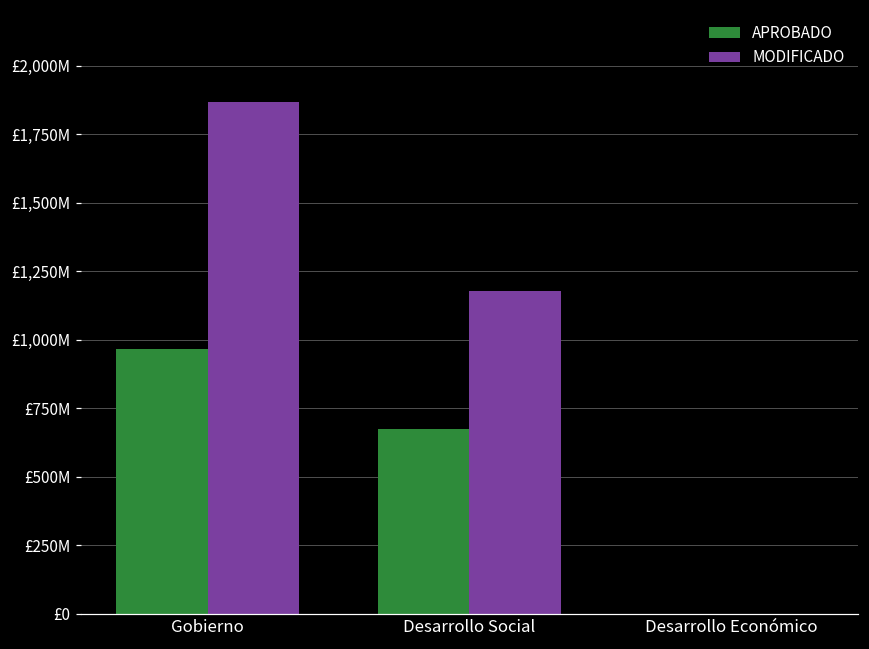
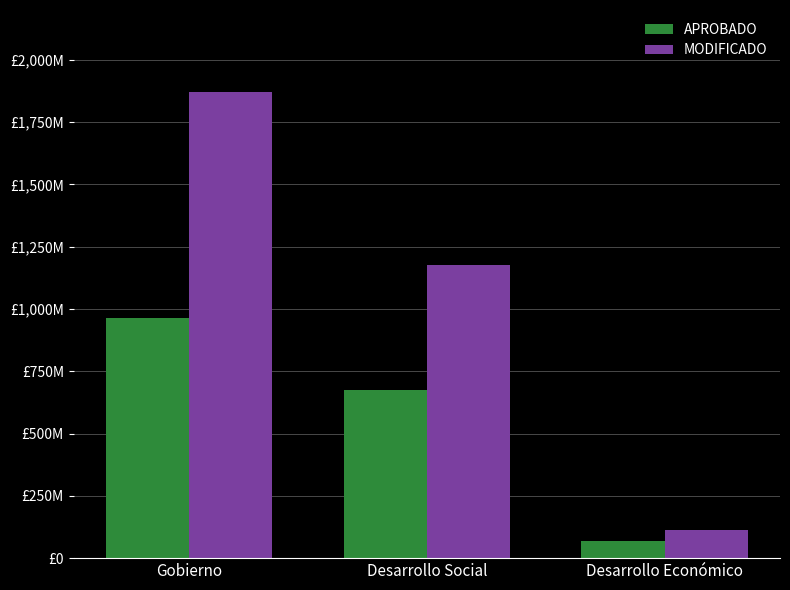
APROBADO, Desarrollo Económico: £0 -> £70,000,000
MODIFICADO, Desarrollo Económico: £0 -> £110,000,000
